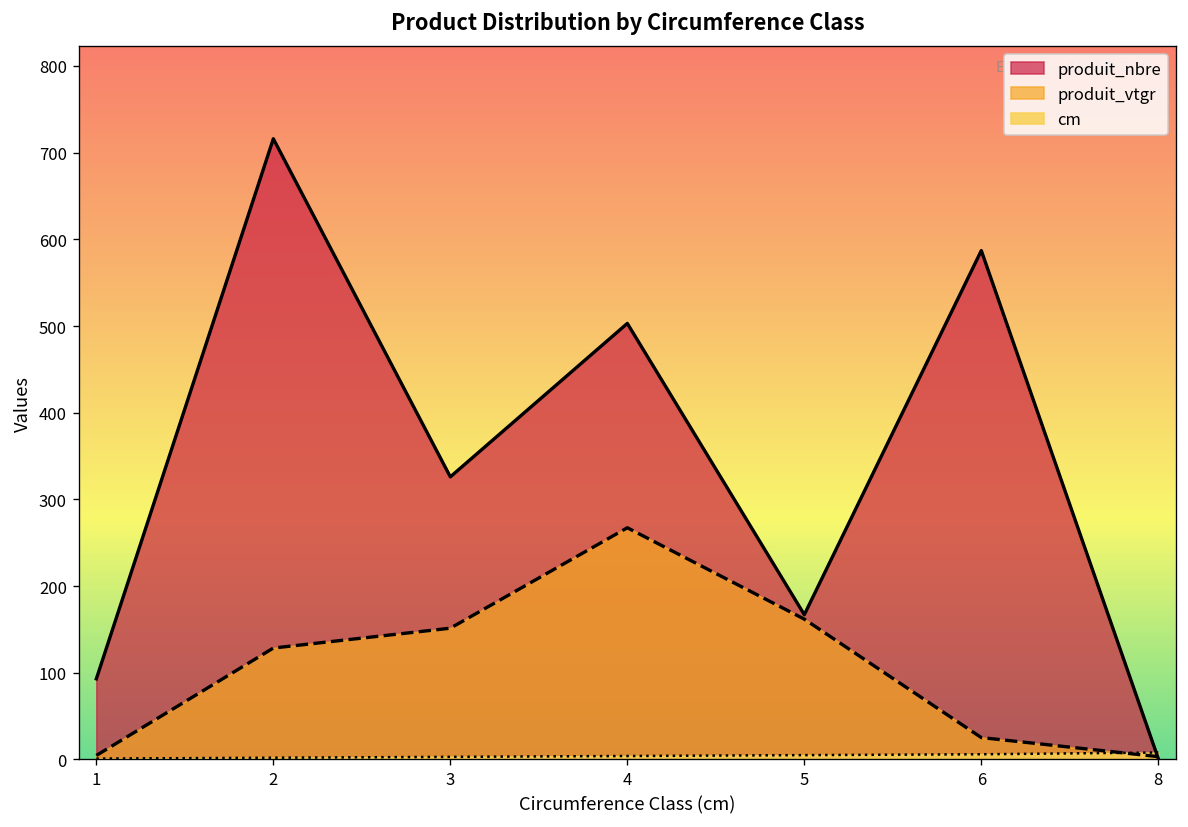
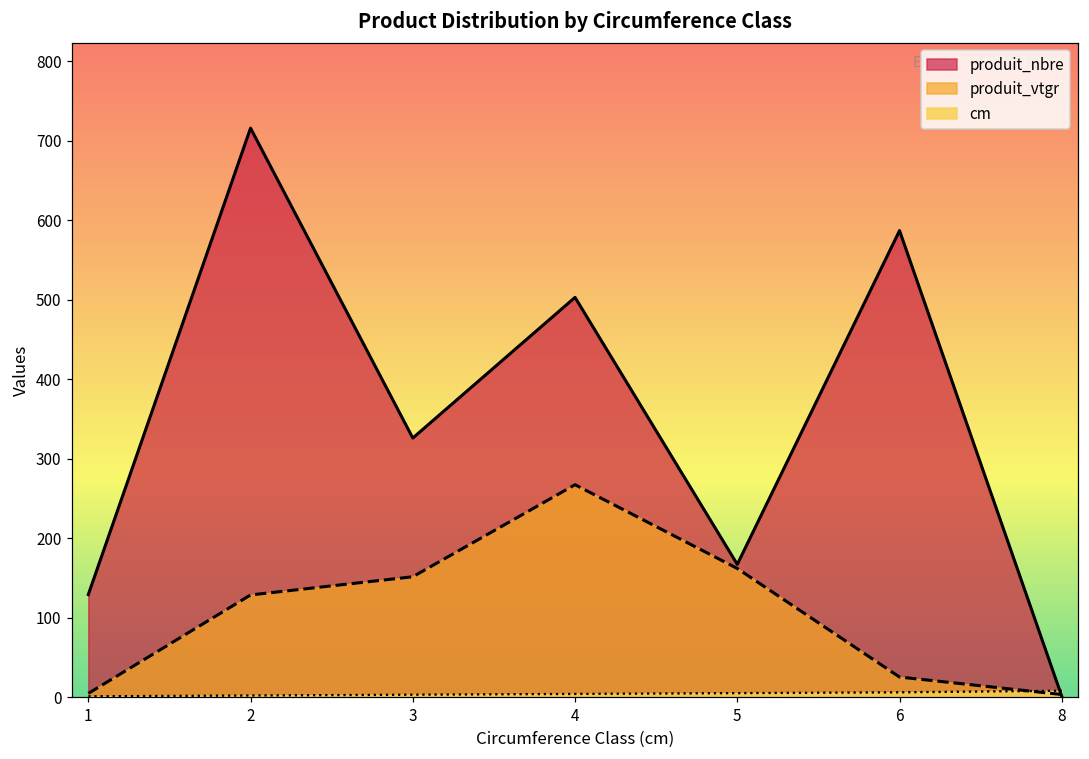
produit_nbre, 1: 90 -> 130
